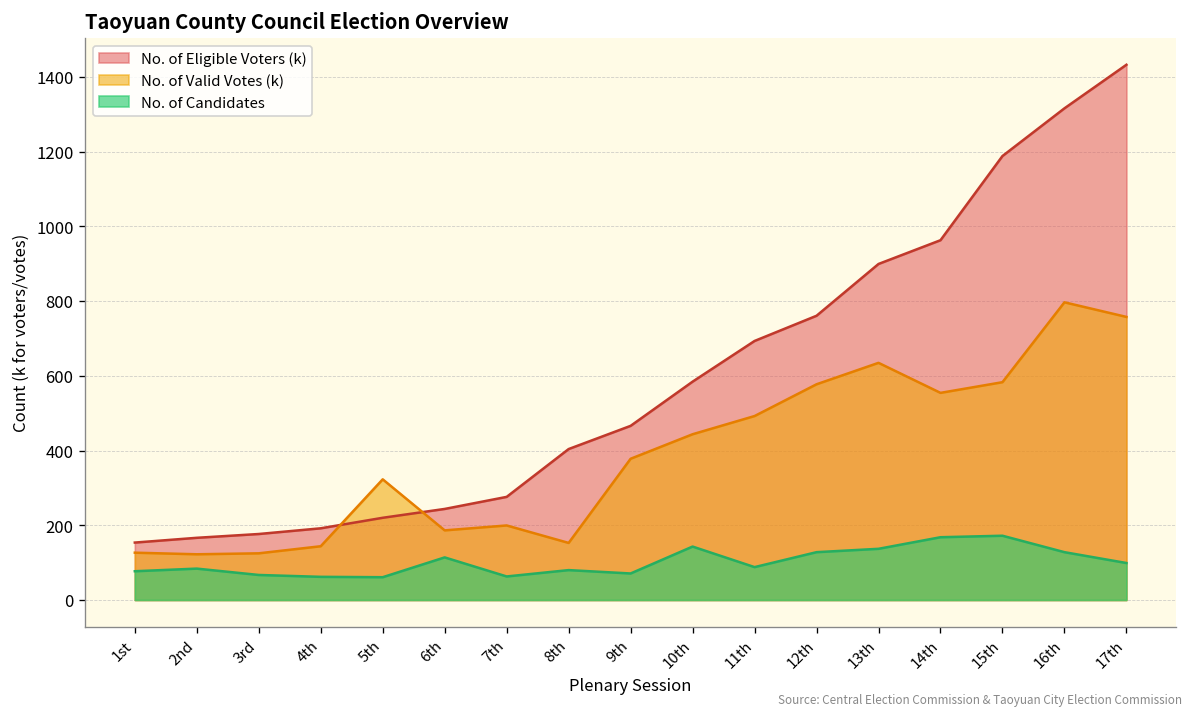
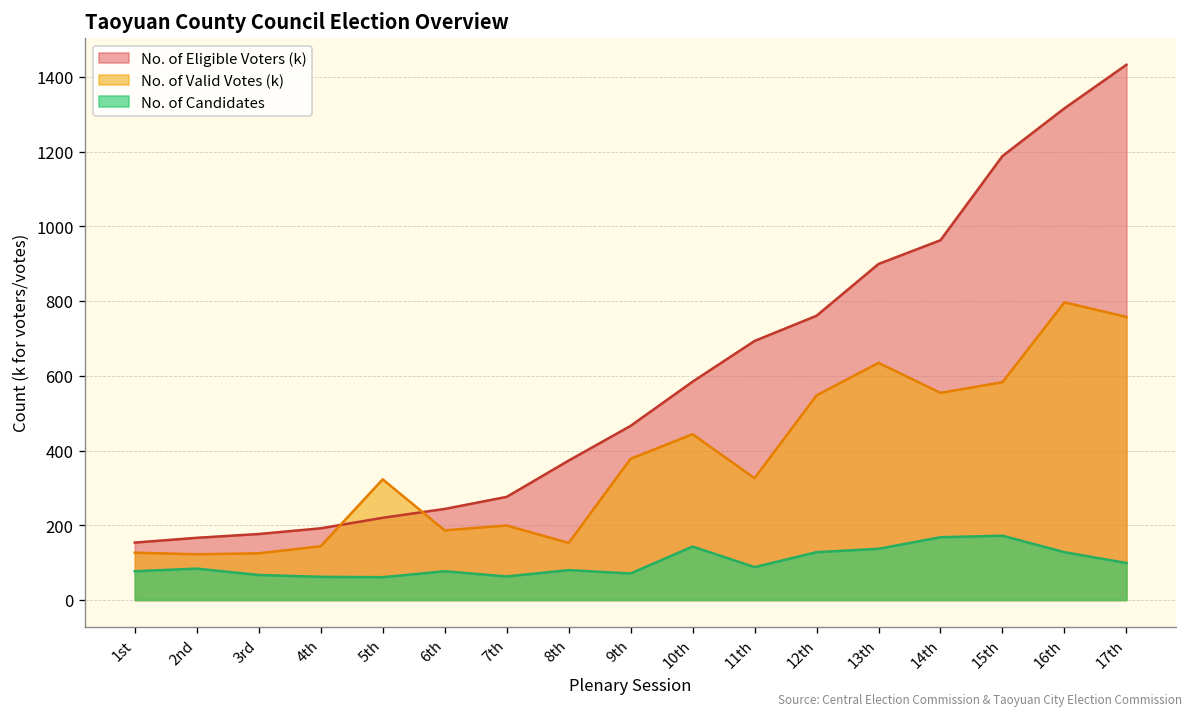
No. of Candidates, 6th: 110 -> 80
No. of Eligible Voters (k), 8th: 400 -> 370
No. of Valid Votes (k), 11th: 490 -> 330
No. of Valid Votes (k), 12th: 580 -> 550
